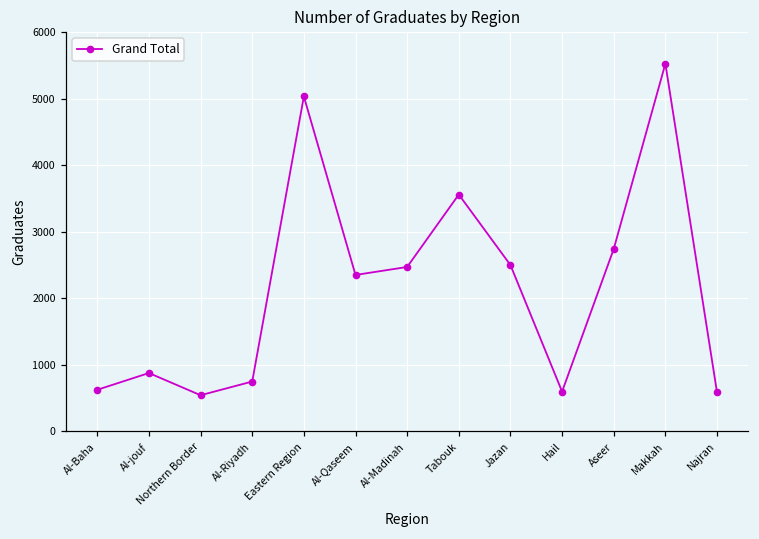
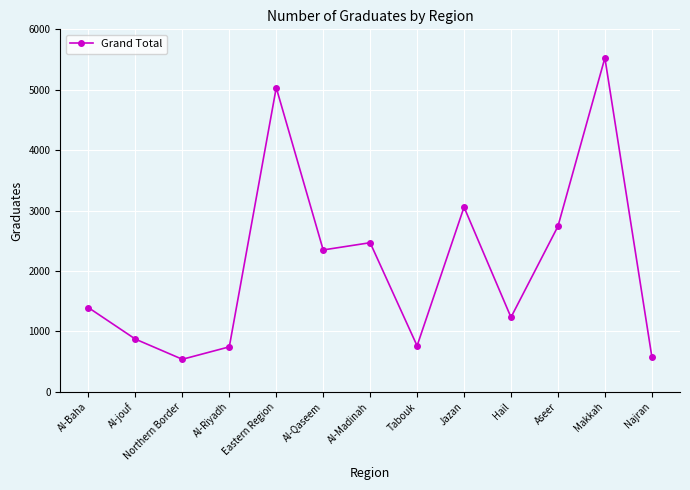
Al-Baha: 600 -> 1400
Tabouk: 3600 -> 800
Jazan: 2500 -> 3100
Hail: 600 -> 1200
